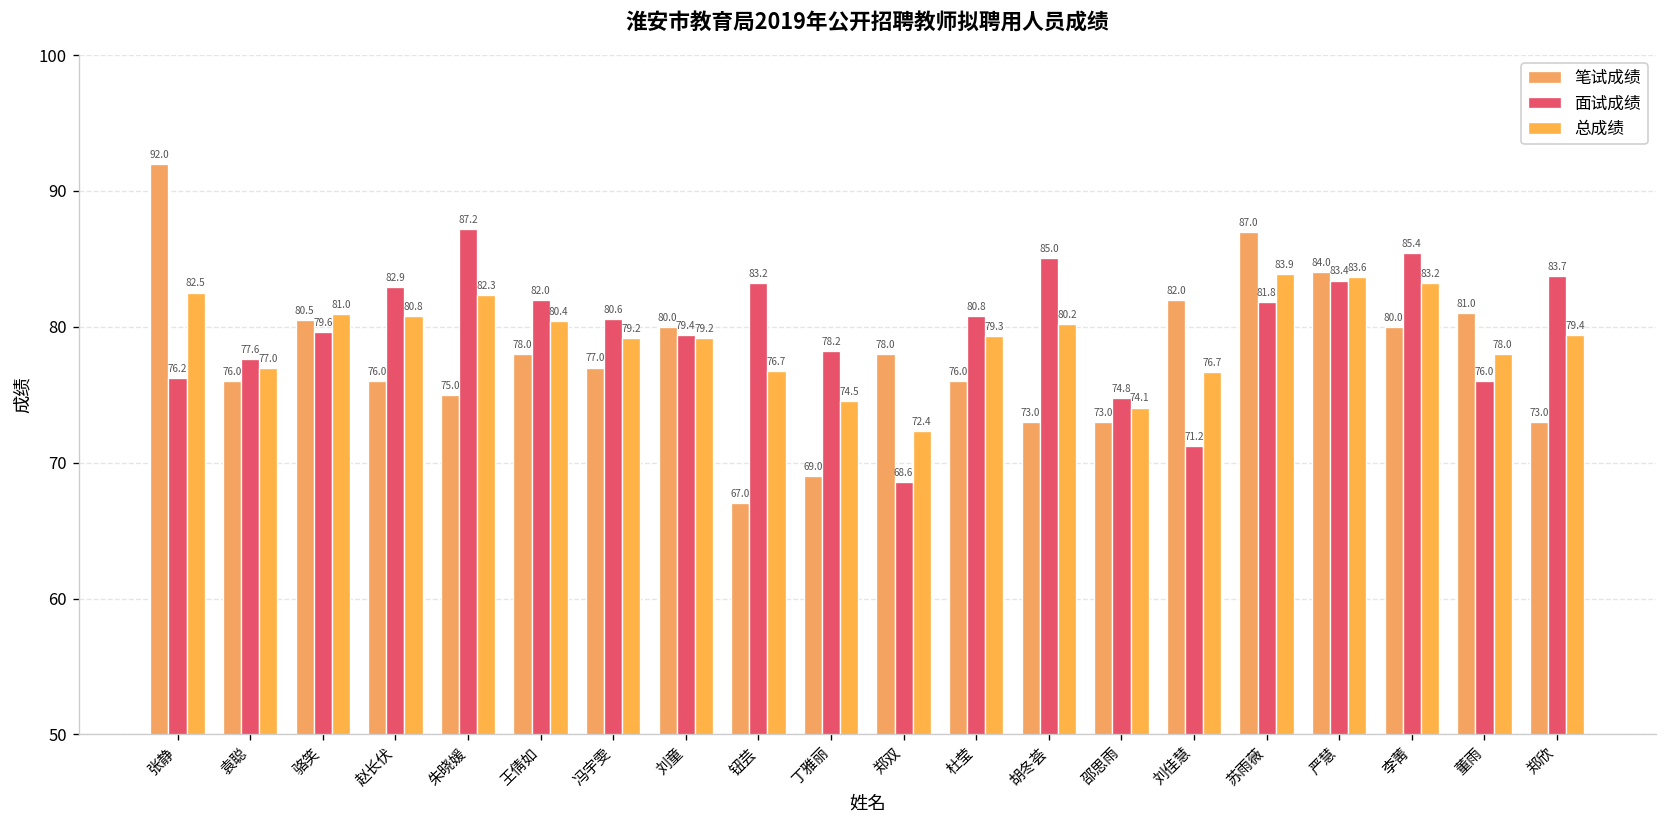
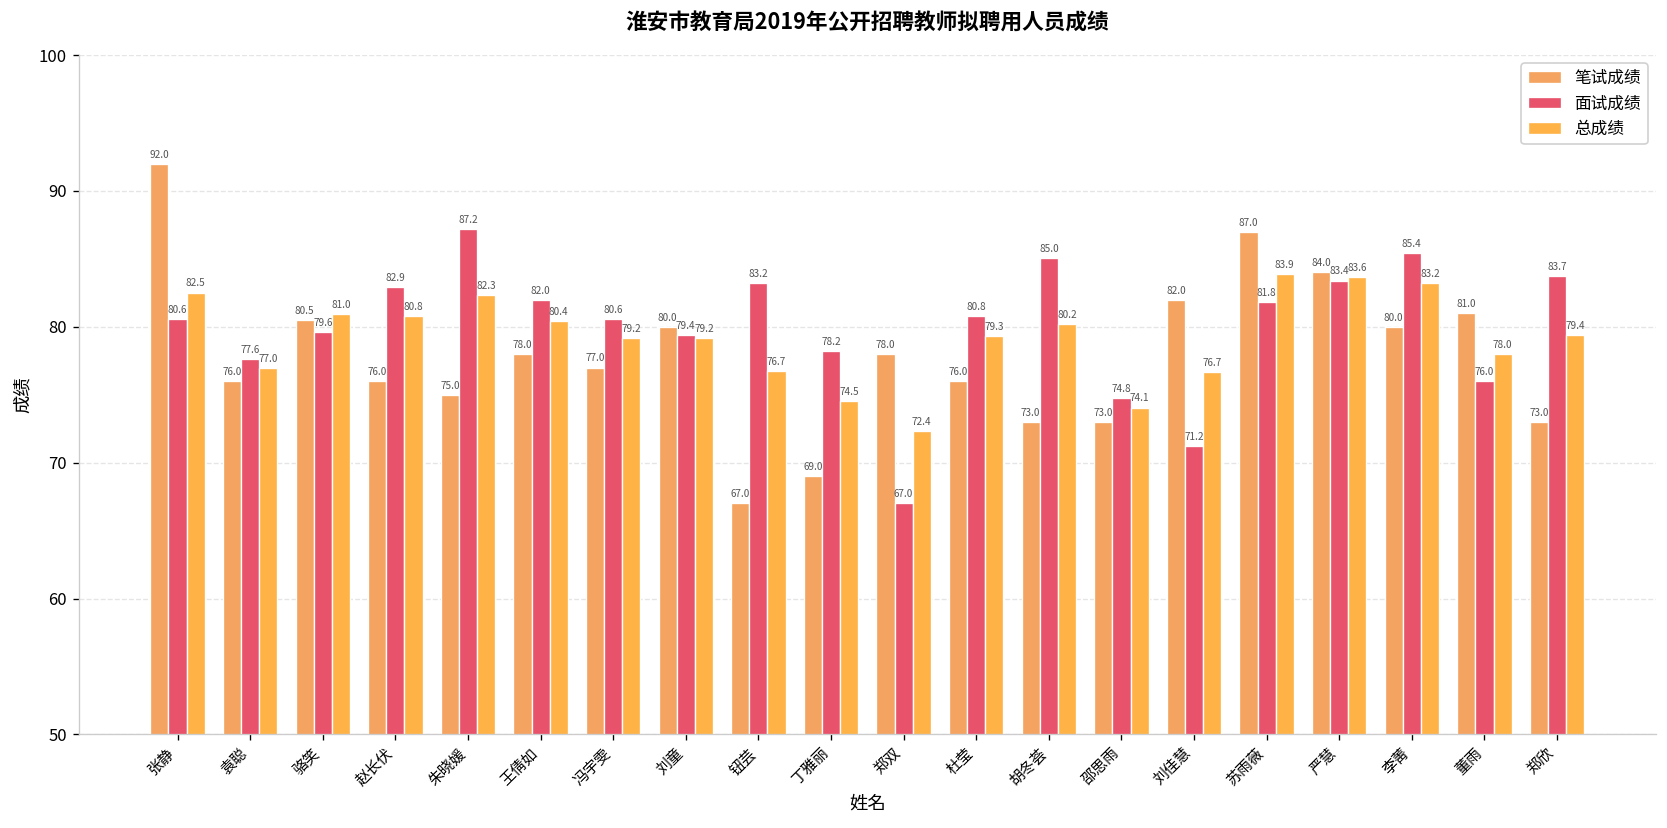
面试成绩, 张静: 76.2 -> 80.6
面试成绩, 郑双: 68.6 -> 67.0
